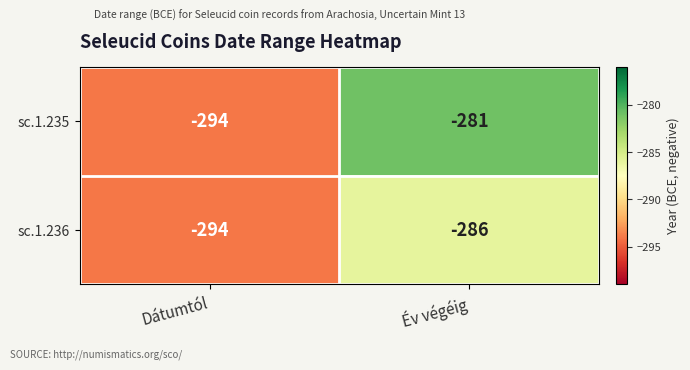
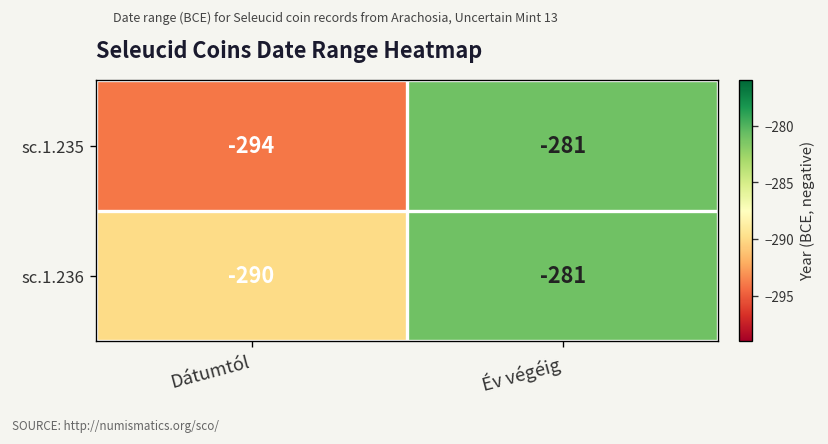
sc.1.236, Dátumtól: -294 -> -290
sc.1.236, Év végéig: -286 -> -281
